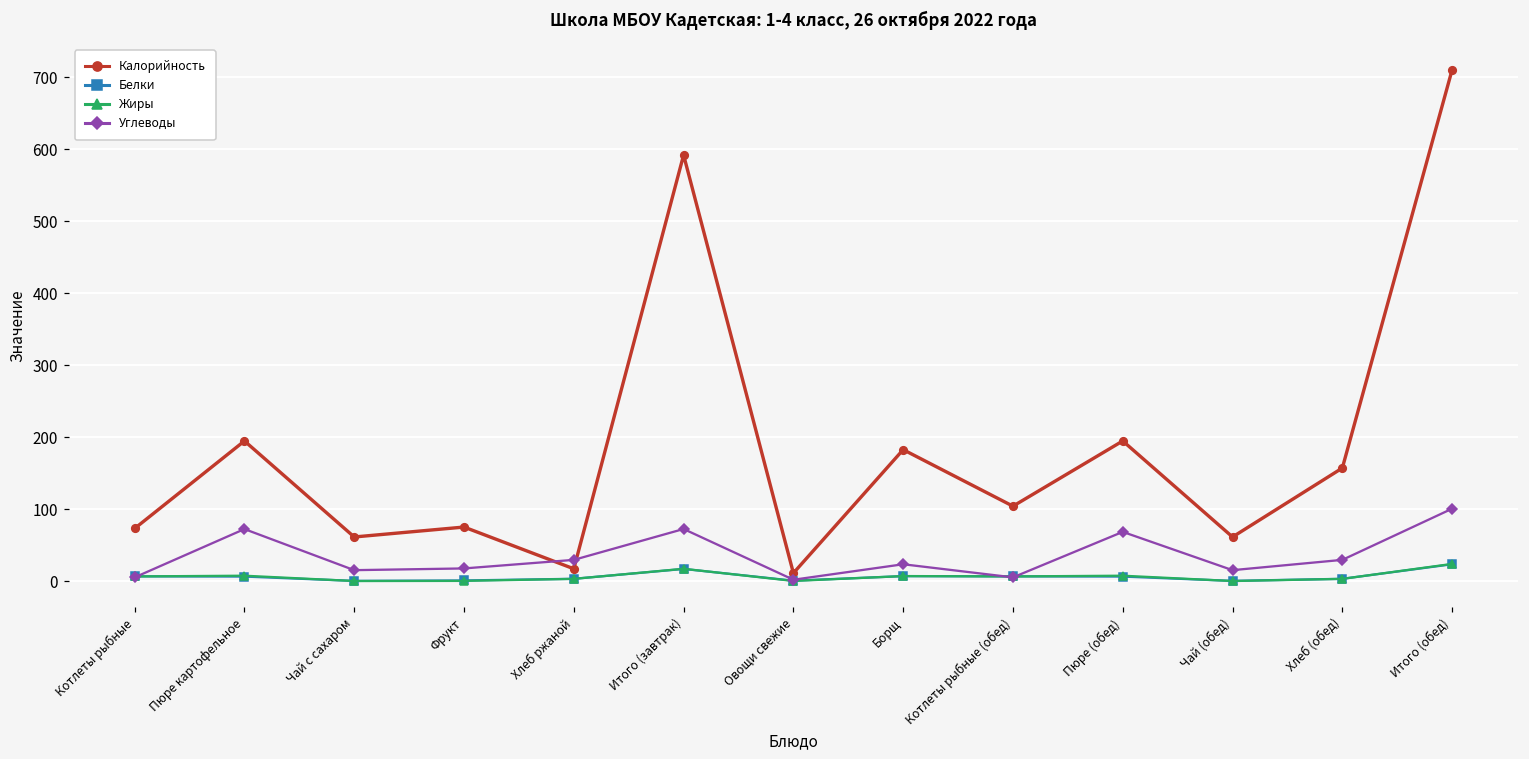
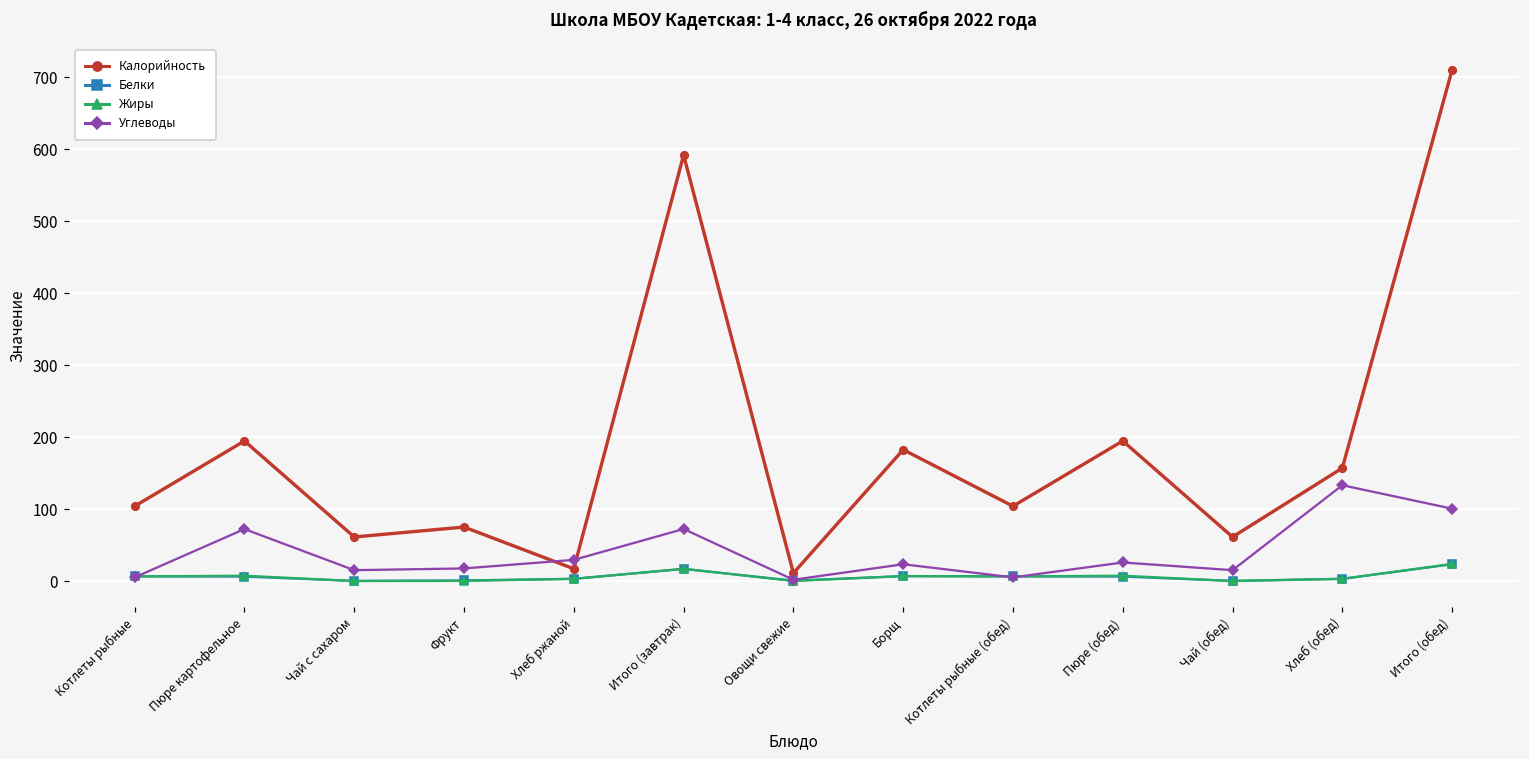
Калорийность, Котлеты рыбные: 70 -> 100
Углеводы, Пюре (обед): 70 -> 30
Углеводы, Хлеб (обед): 30 -> 130
